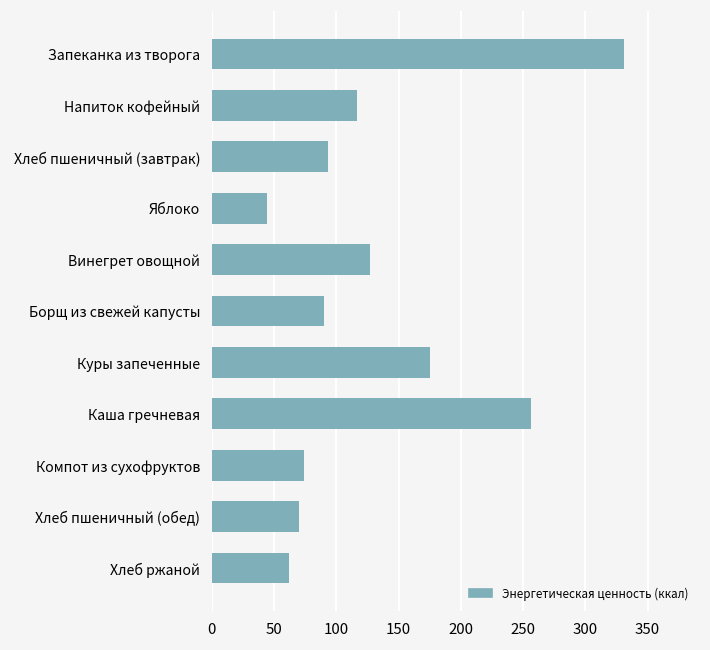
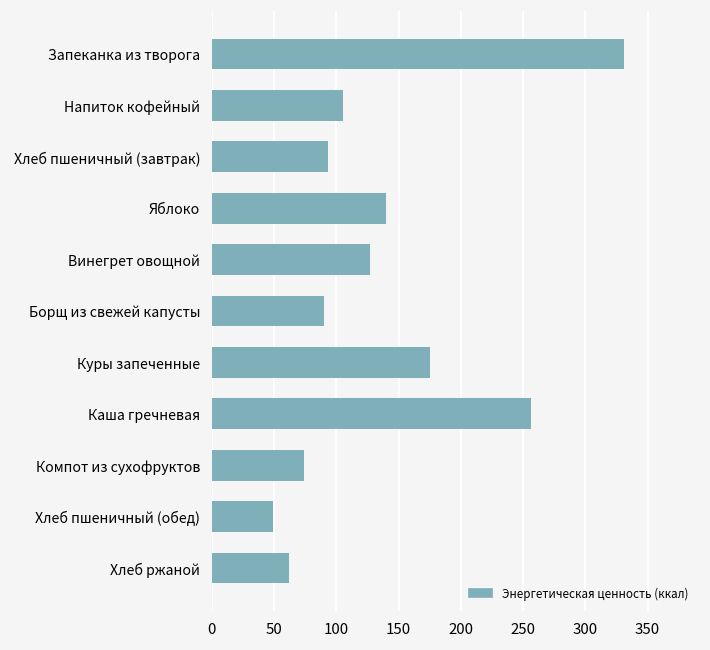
Напиток кофейный: 117 -> 106
Яблоко: 44 -> 140
Хлеб пшеничный (обед): 70 -> 49
